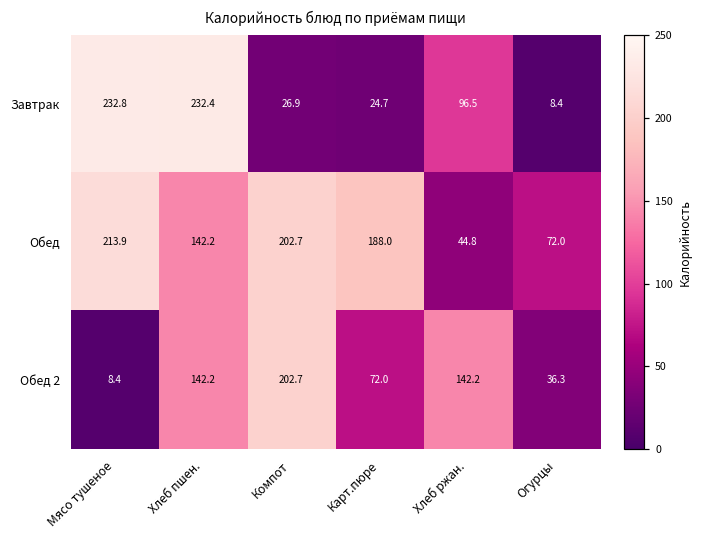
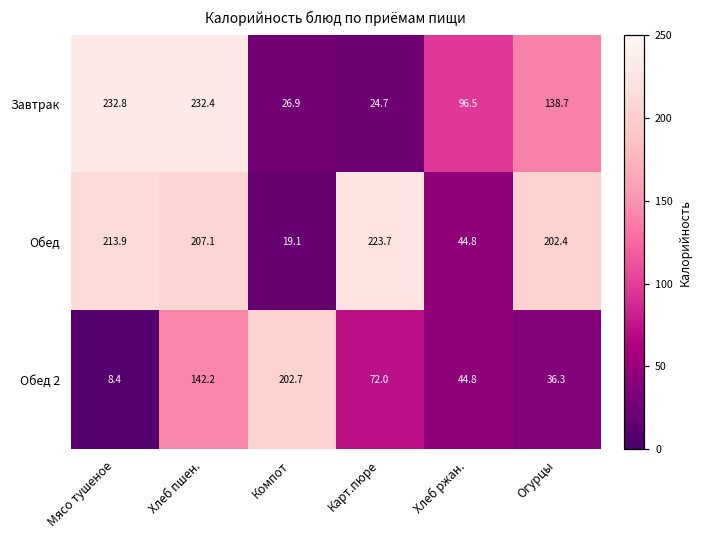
Завтрак, Огурцы: 8.4 -> 138.7
Обед, Хлеб пшен.: 142.2 -> 207.1
Обед, Компот: 202.7 -> 19.1
Обед, Карт.пюре: 188.0 -> 223.7
Обед, Огурцы: 72.0 -> 202.4
Обед 2, Хлеб ржан.: 142.2 -> 44.8
